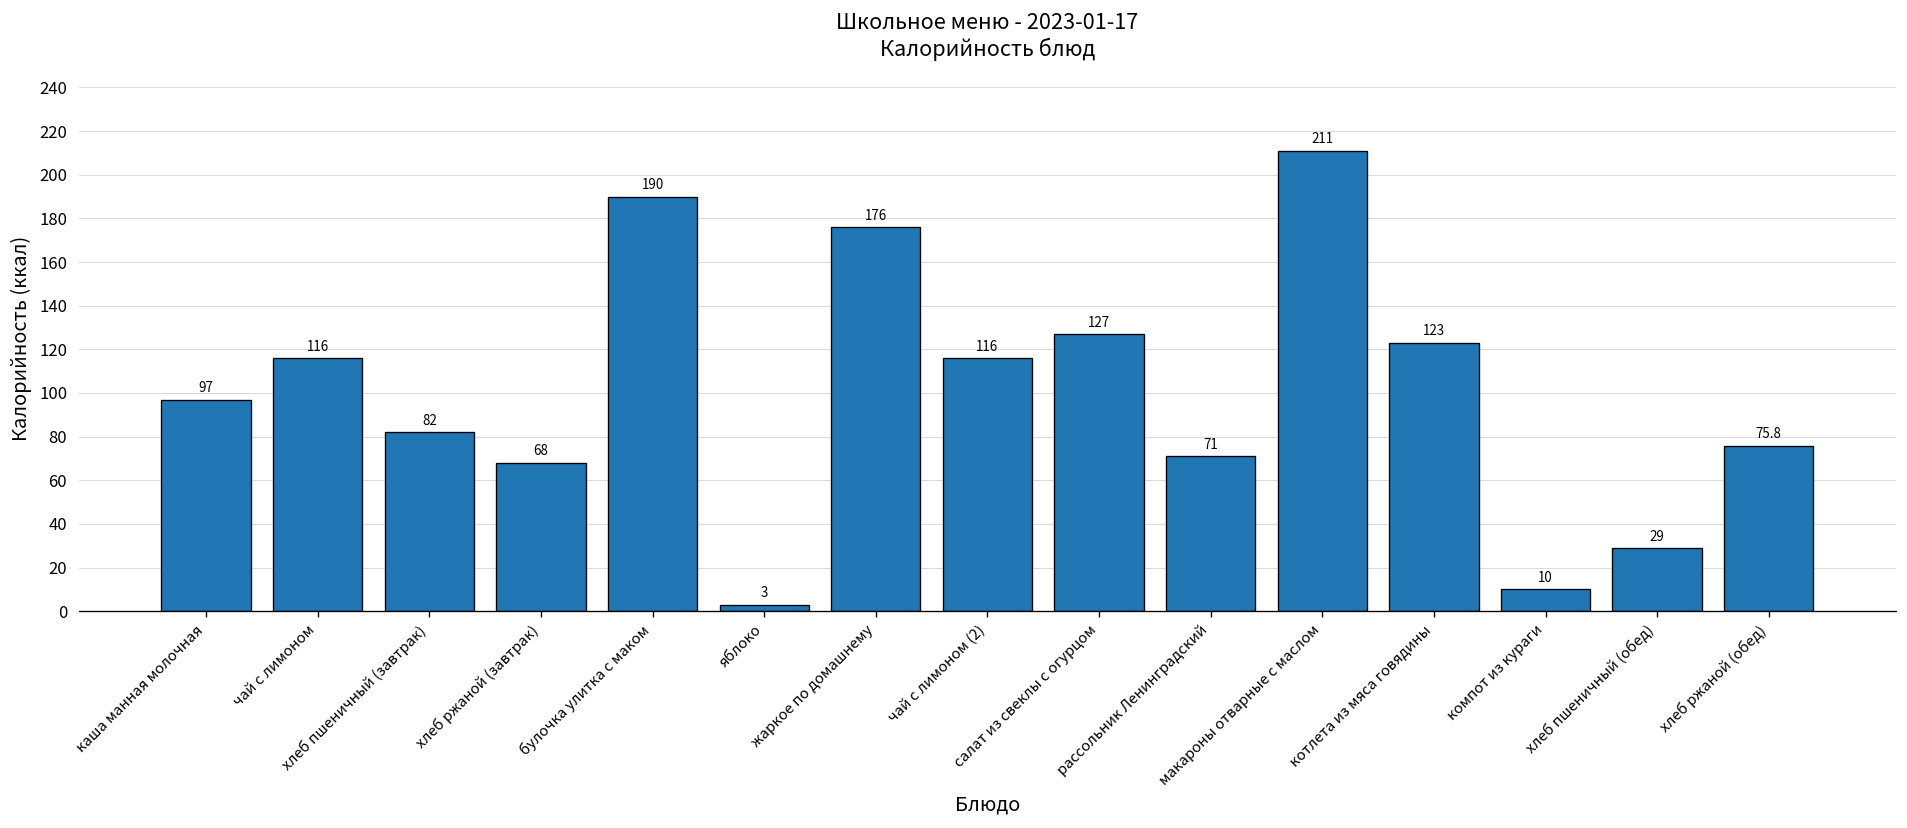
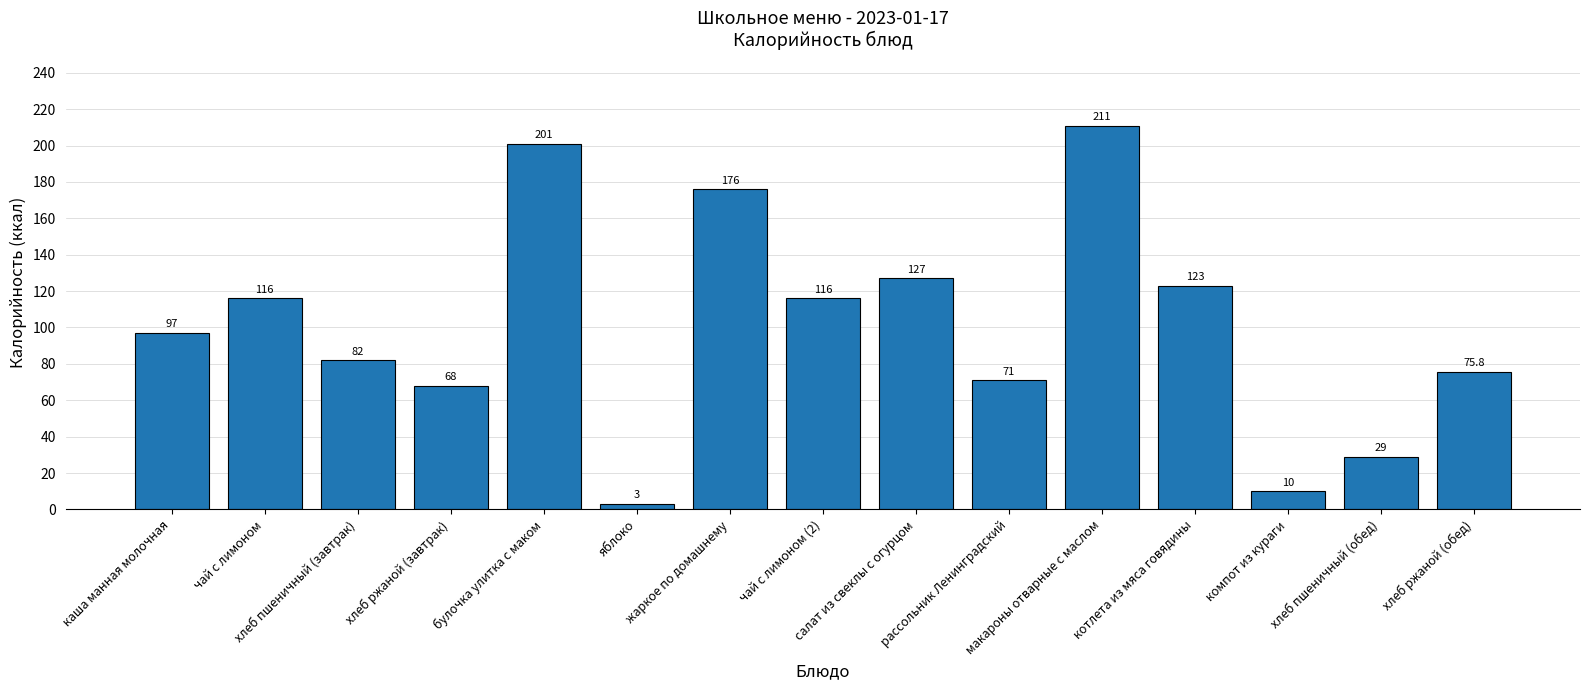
булочка улитка с маком: 190 -> 201
